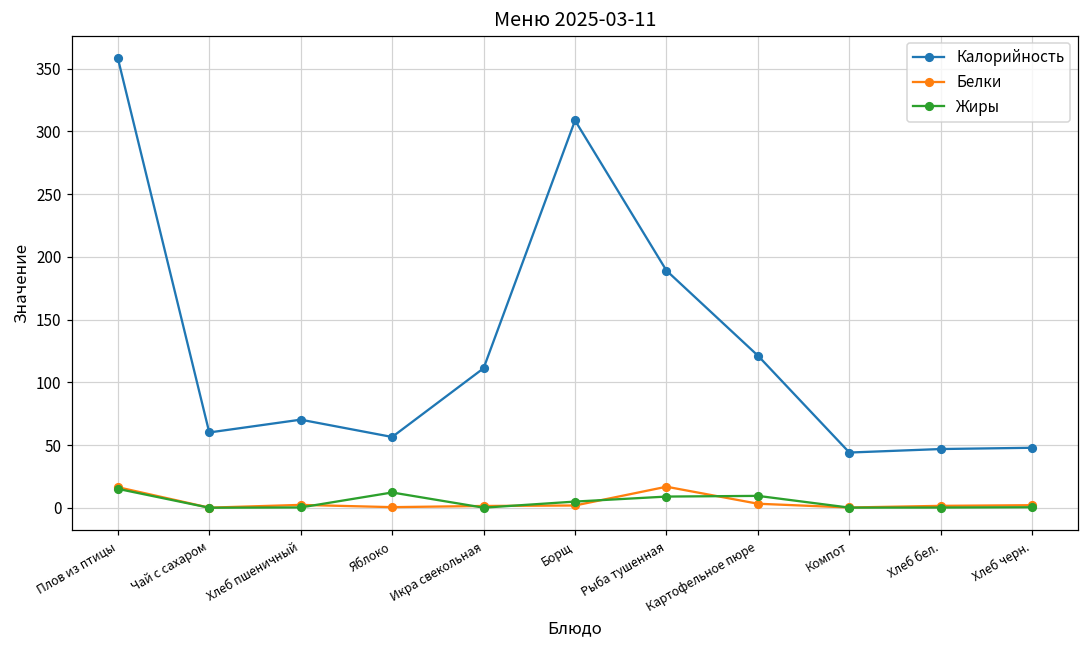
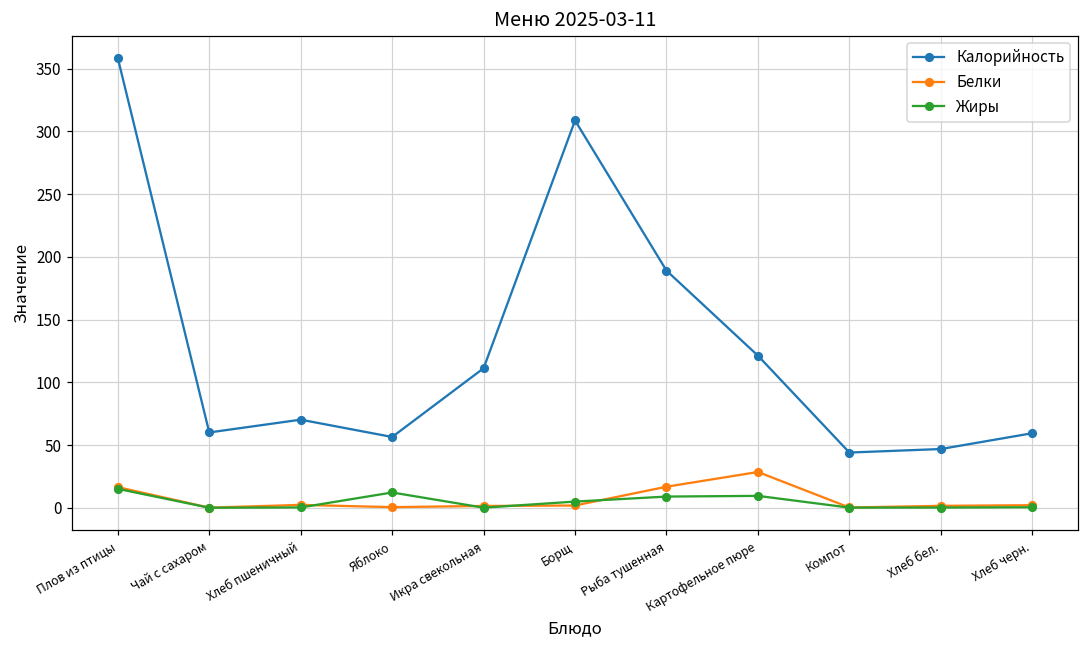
Белки, Картофельное пюре: 3 -> 29
Калорийность, Хлеб черн.: 48 -> 59
